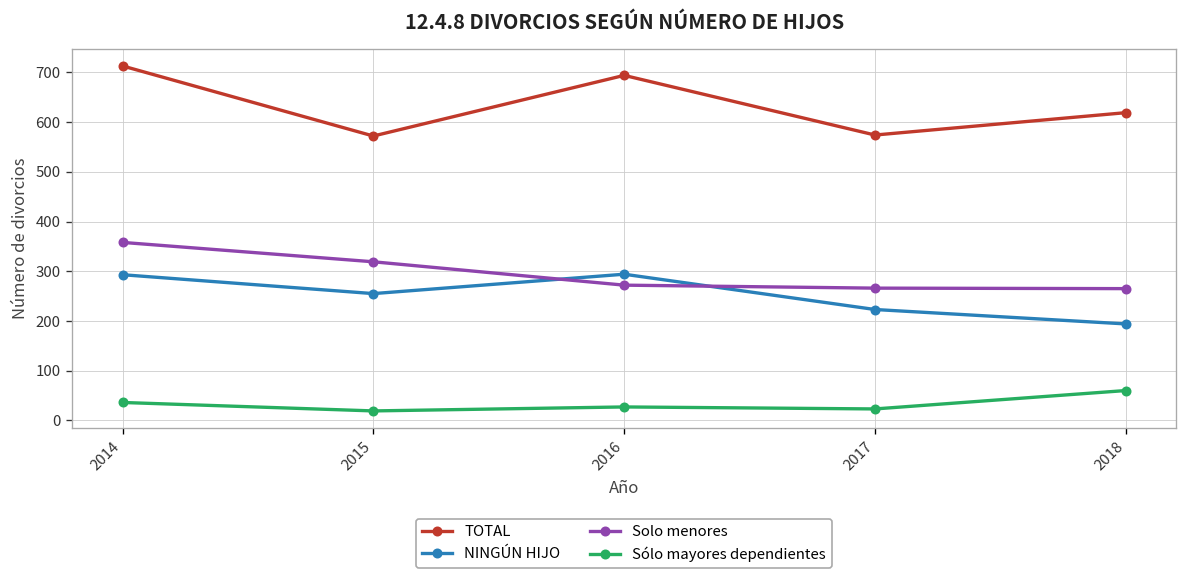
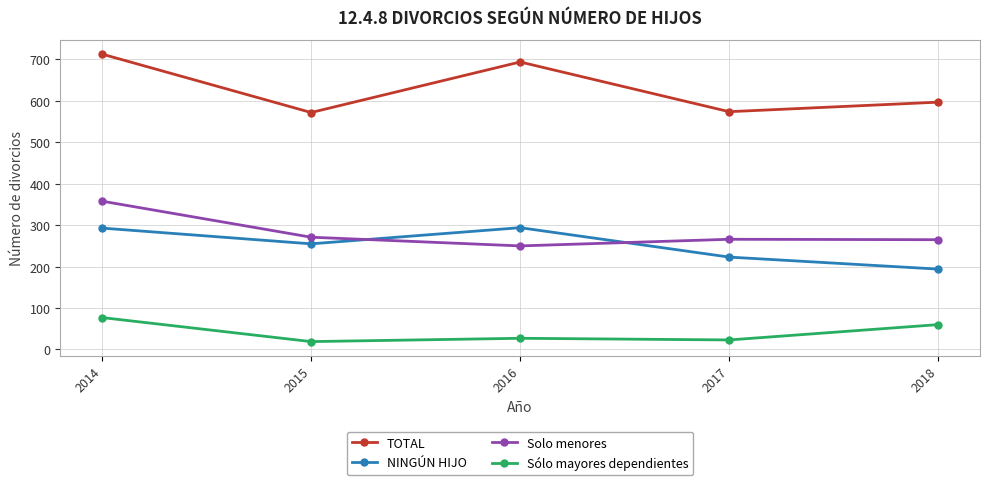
Sólo mayores dependientes, 2014: 40 -> 80
Solo menores, 2015: 320 -> 270
Solo menores, 2016: 270 -> 250
TOTAL, 2018: 620 -> 600
